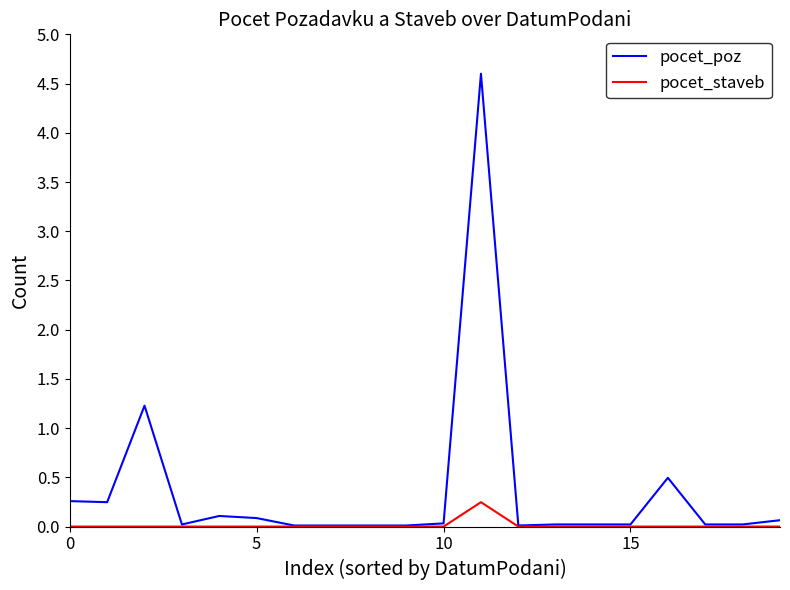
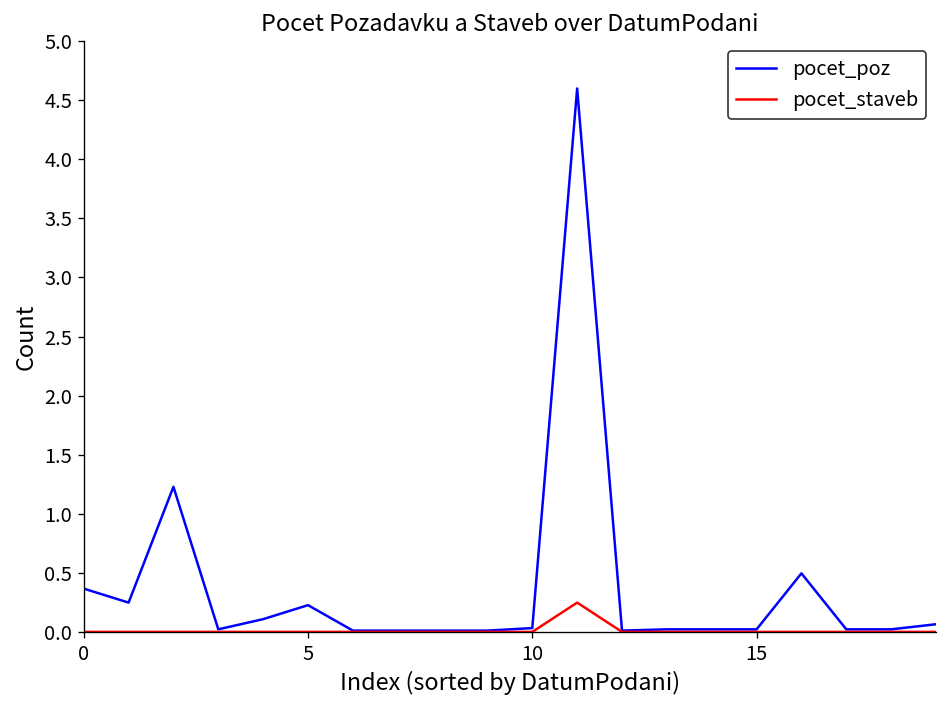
pocet_poz, 0: 0.3 -> 0.4
pocet_poz, 5: 0.1 -> 0.2
